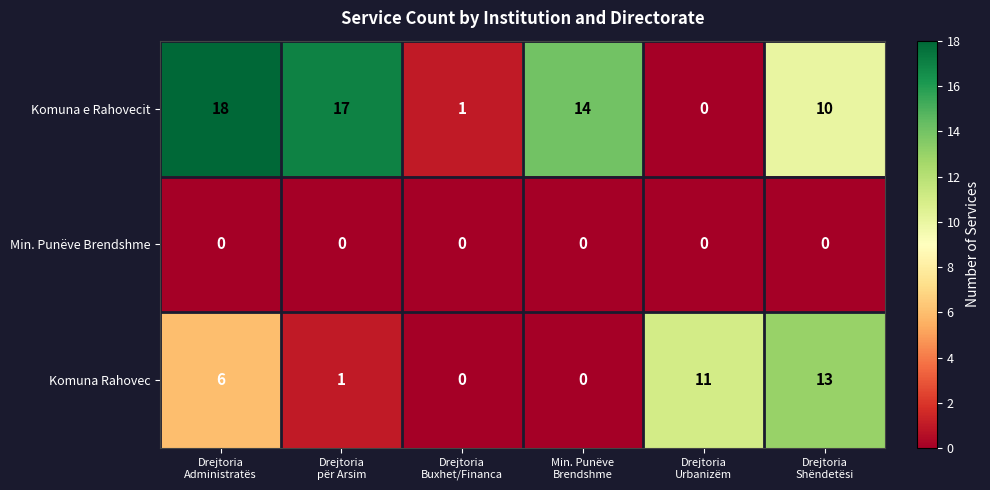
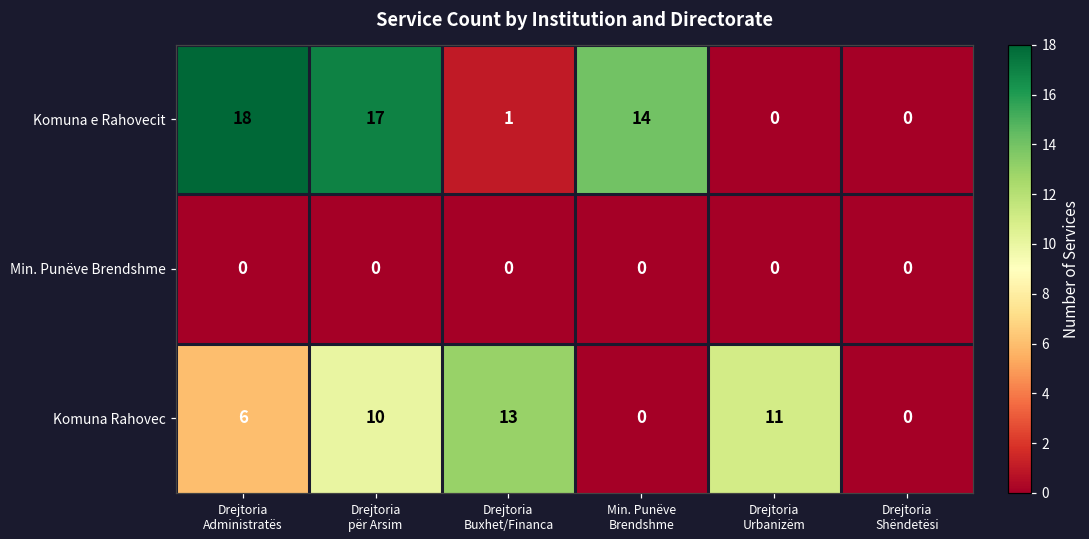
Komuna e Rahovecit, Drejtoria Shëndetësi: 10 -> 0
Komuna Rahovec, Drejtoria për Arsim: 1 -> 10
Komuna Rahovec, Drejtoria Buxhet/Financa: 0 -> 13
Komuna Rahovec, Drejtoria Shëndetësi: 13 -> 0
